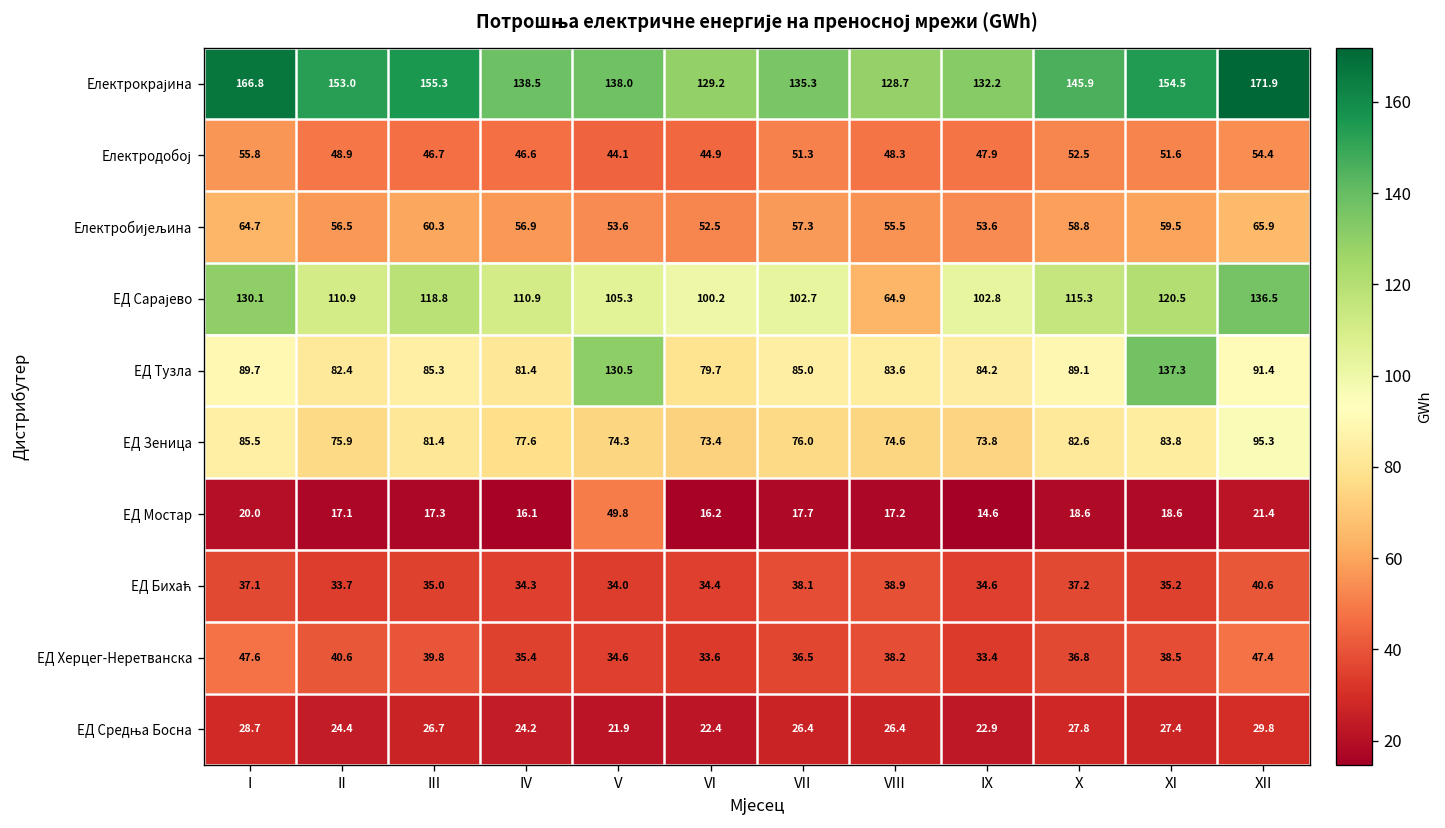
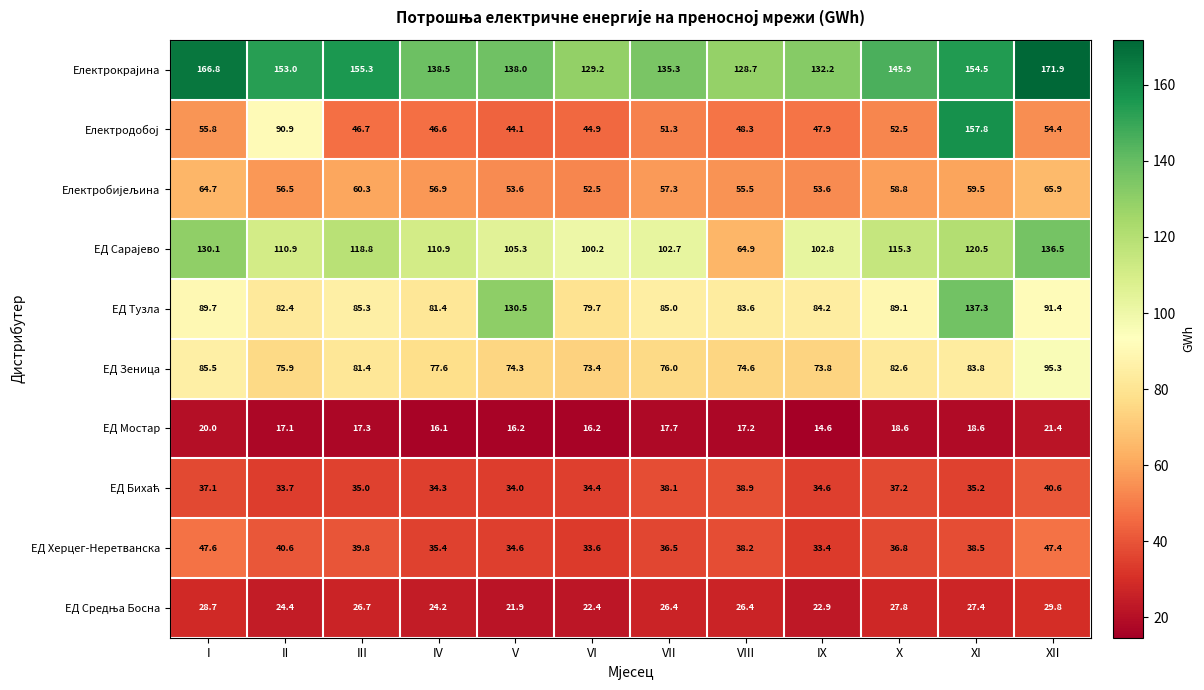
Електродобој, II: 48.9 -> 90.9
Електродобој, XI: 51.6 -> 157.8
ЕД Мостар, V: 49.8 -> 16.2
